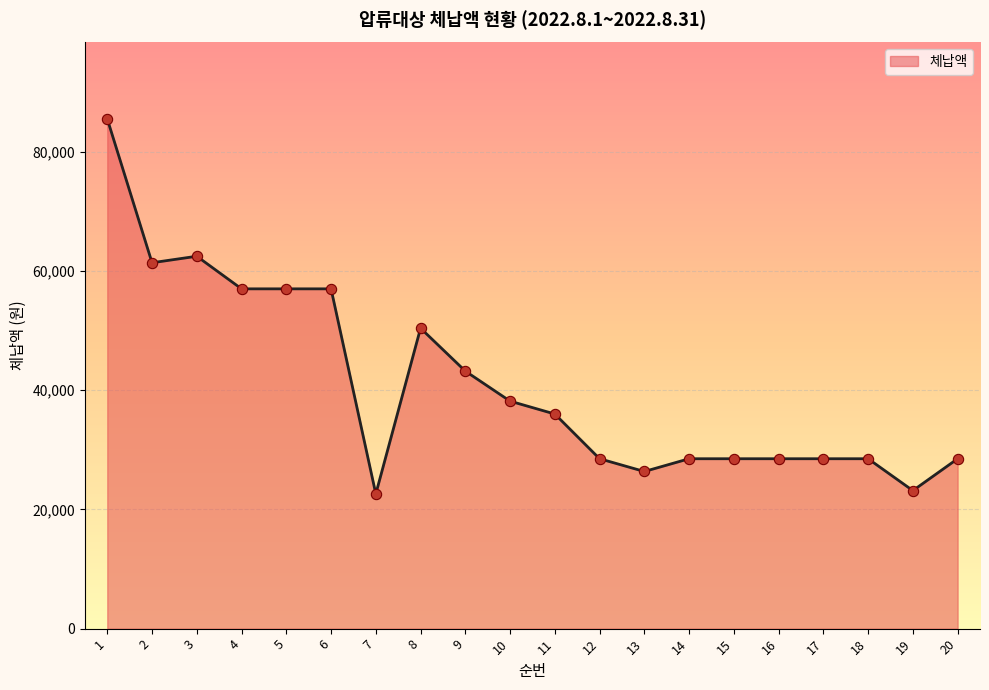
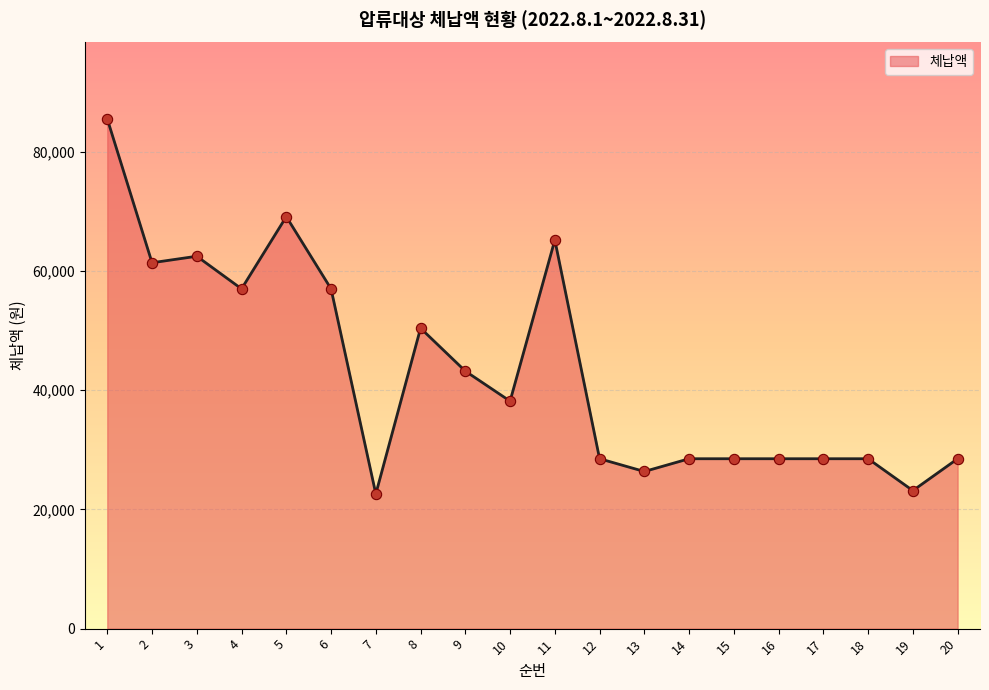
5: 57,000 -> 69,000
11: 36,000 -> 65,000
